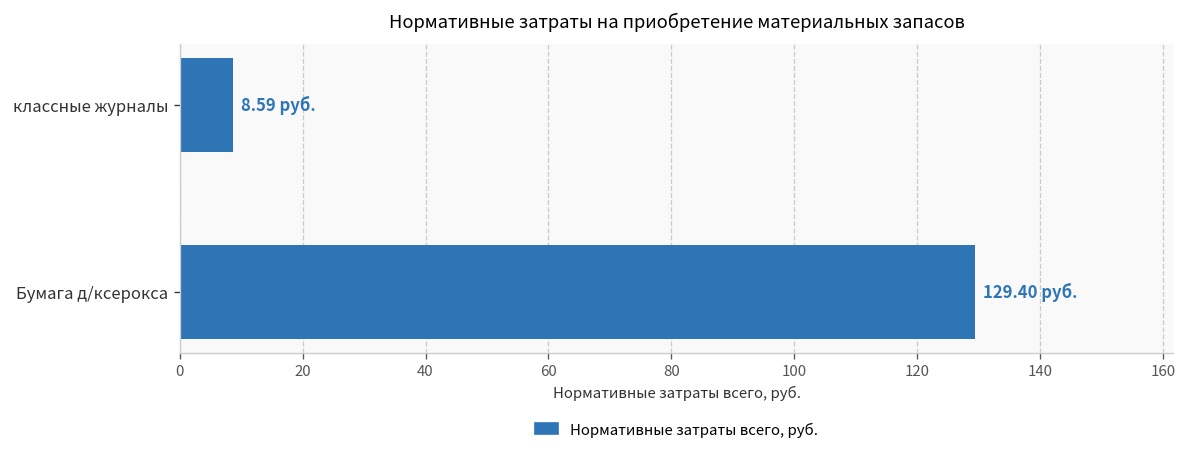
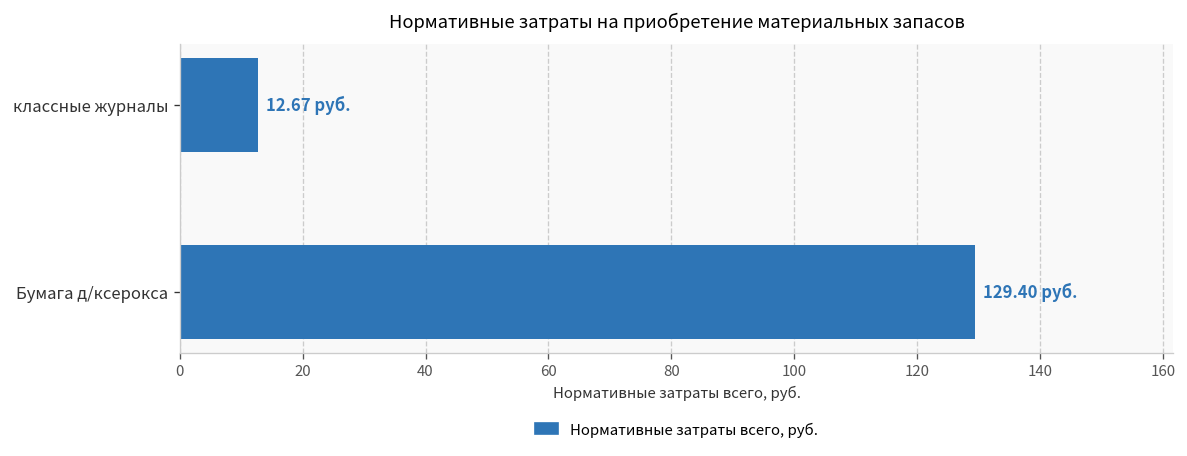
классные журналы: 8.59 -> 12.67
